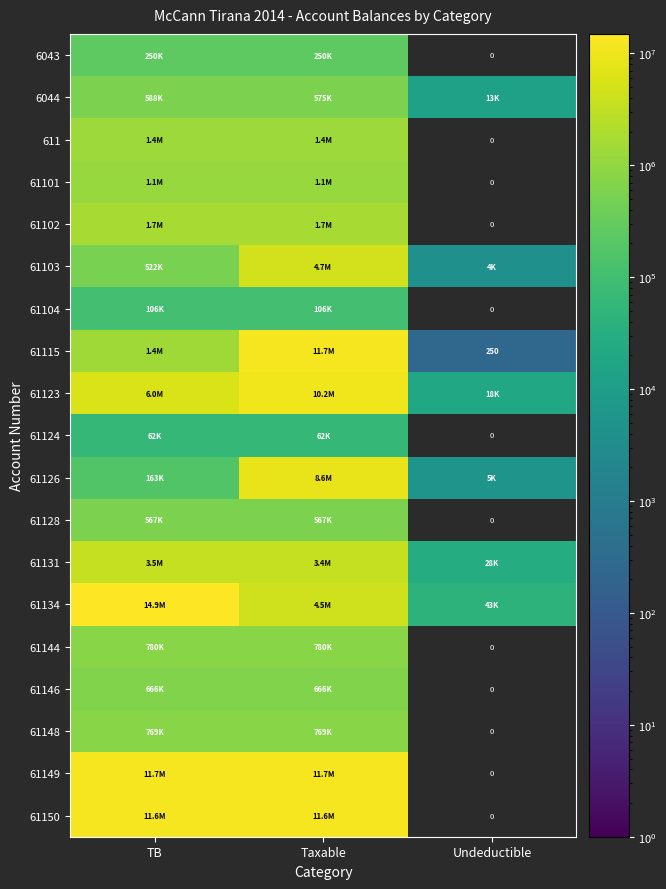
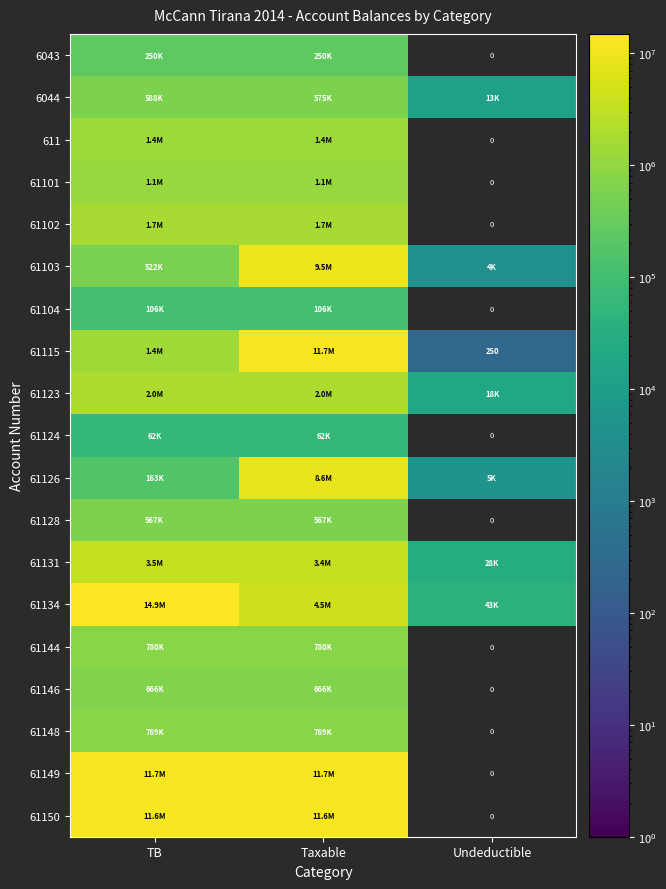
61103, Taxable: 4.7M -> 9.5M
61123, TB: 6.0M -> 2.0M
61123, Taxable: 10.2M -> 2.0M
